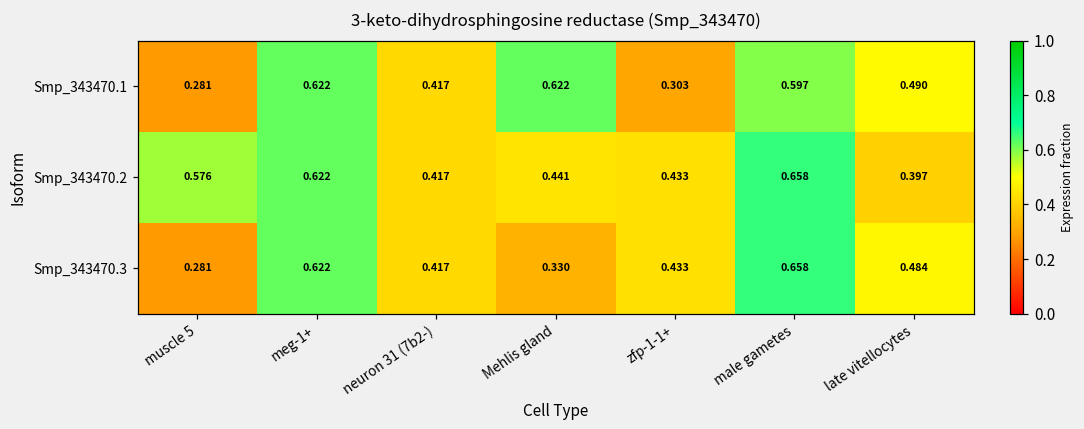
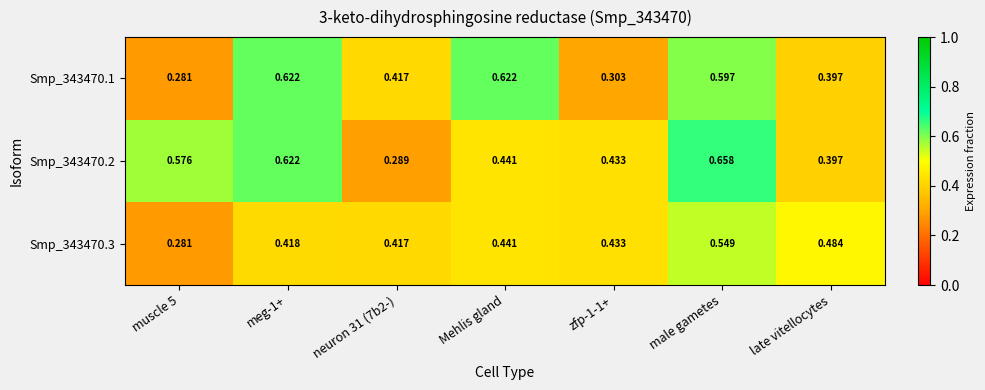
Smp_343470.1, late vitellocytes: 0.490 -> 0.397
Smp_343470.2, neuron 31 (7b2-): 0.417 -> 0.289
Smp_343470.3, meg-1+: 0.622 -> 0.418
Smp_343470.3, Mehlis gland: 0.330 -> 0.441
Smp_343470.3, male gametes: 0.658 -> 0.549
